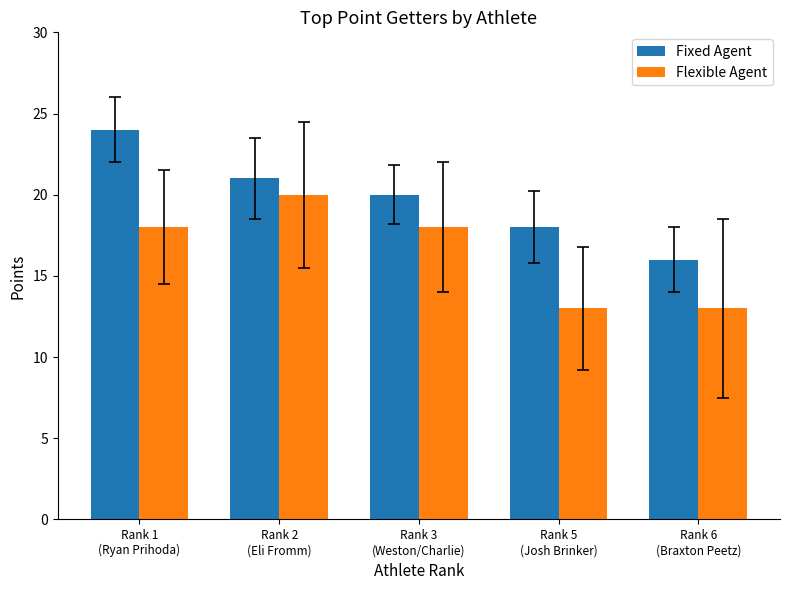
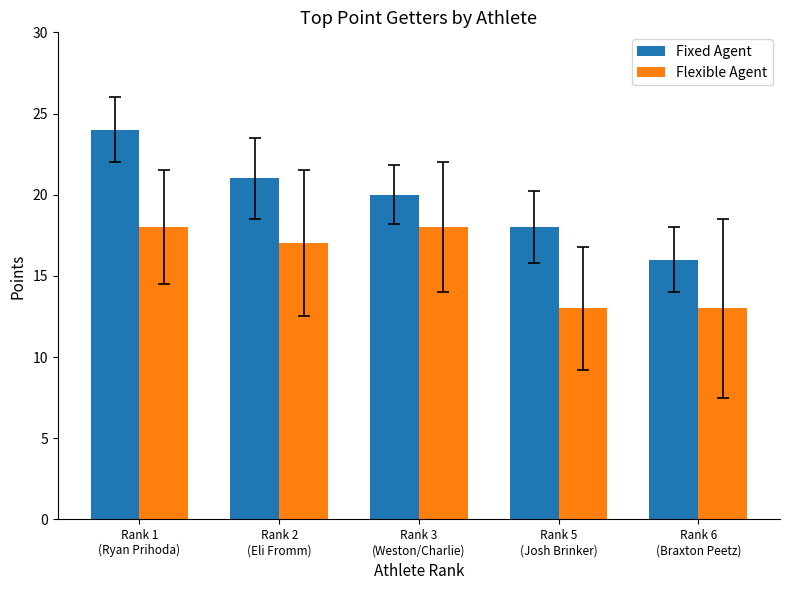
Flexible Agent, Rank 2 (Eli Fromm): 20 -> 17
